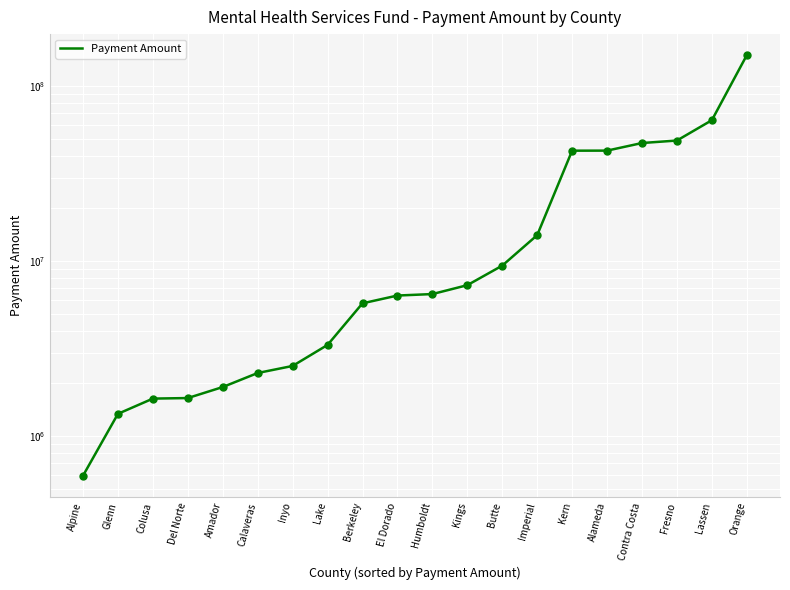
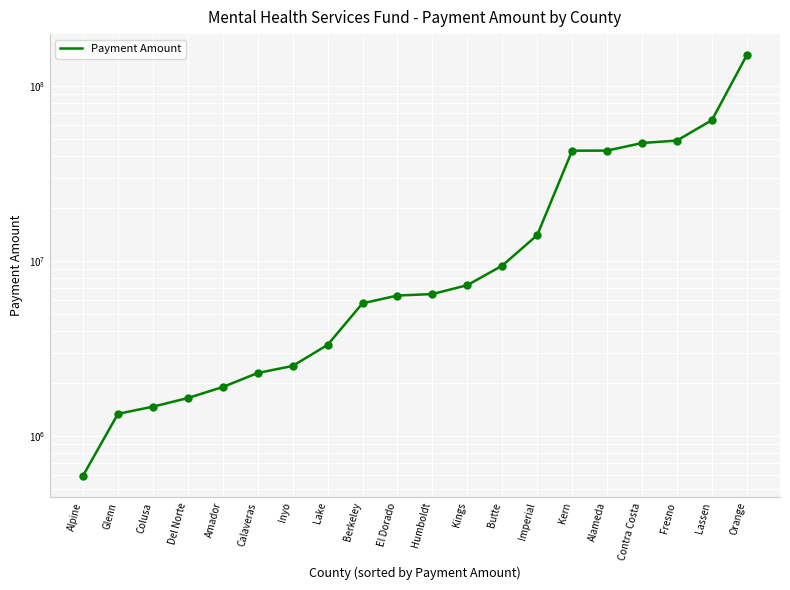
Colusa: 1600000 -> 1500000
